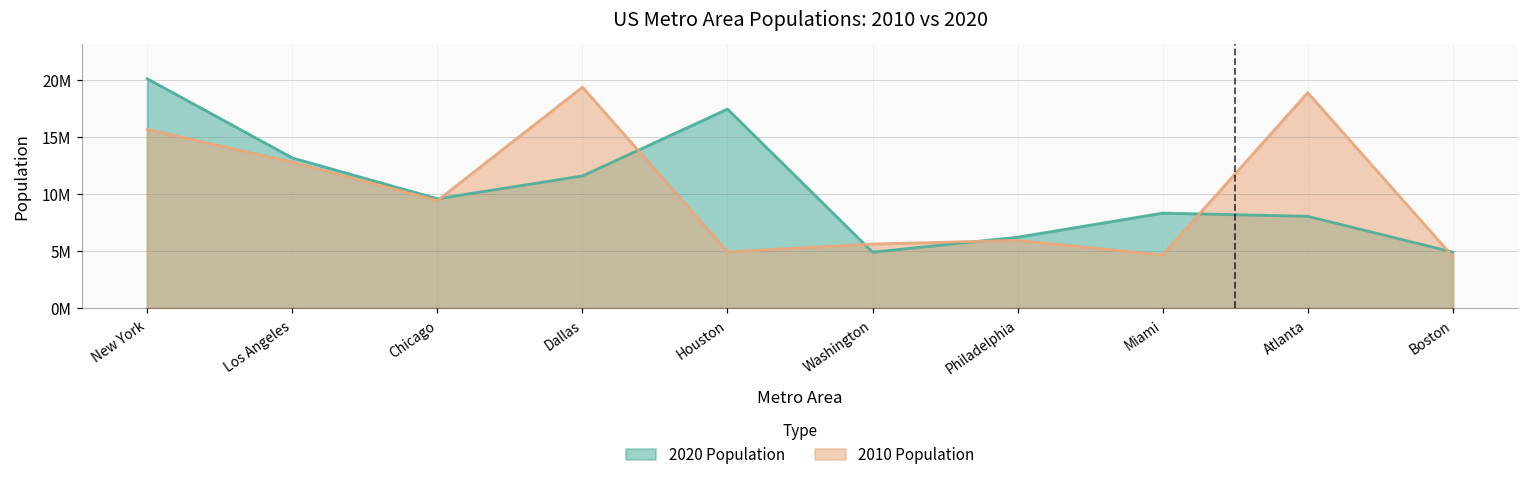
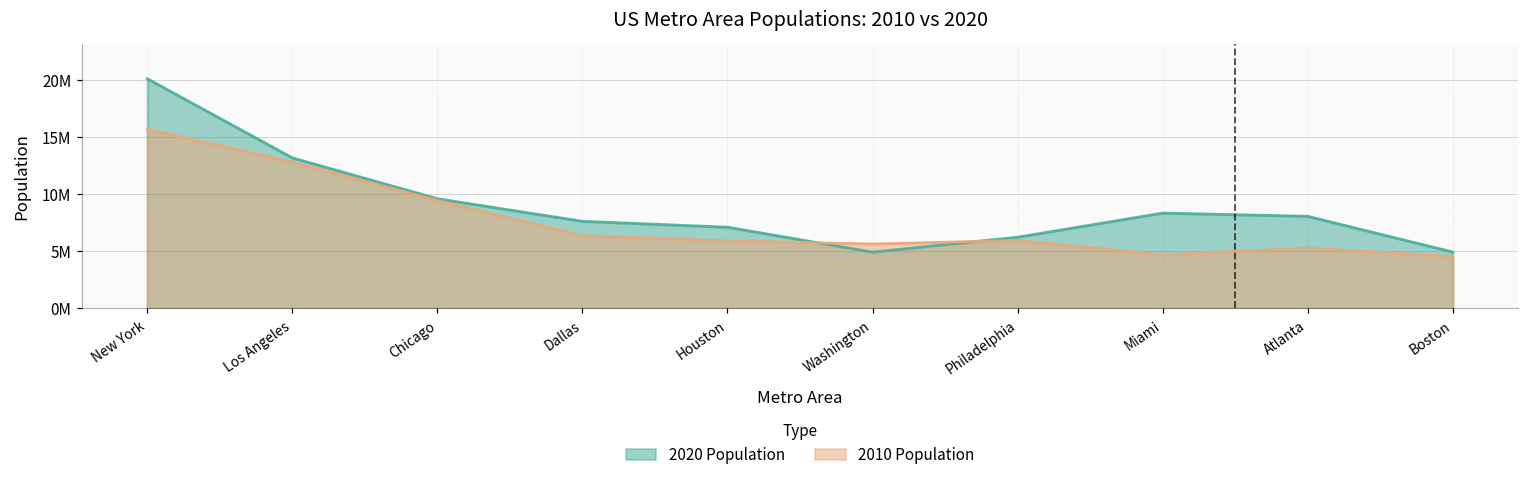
2020 Population, Dallas: 11600000 -> 7600000
2010 Population, Dallas: 19400000 -> 6400000
2020 Population, Houston: 17500000 -> 7100000
2010 Population, Houston: 5000000 -> 5900000
2010 Population, Atlanta: 18900000 -> 5300000
